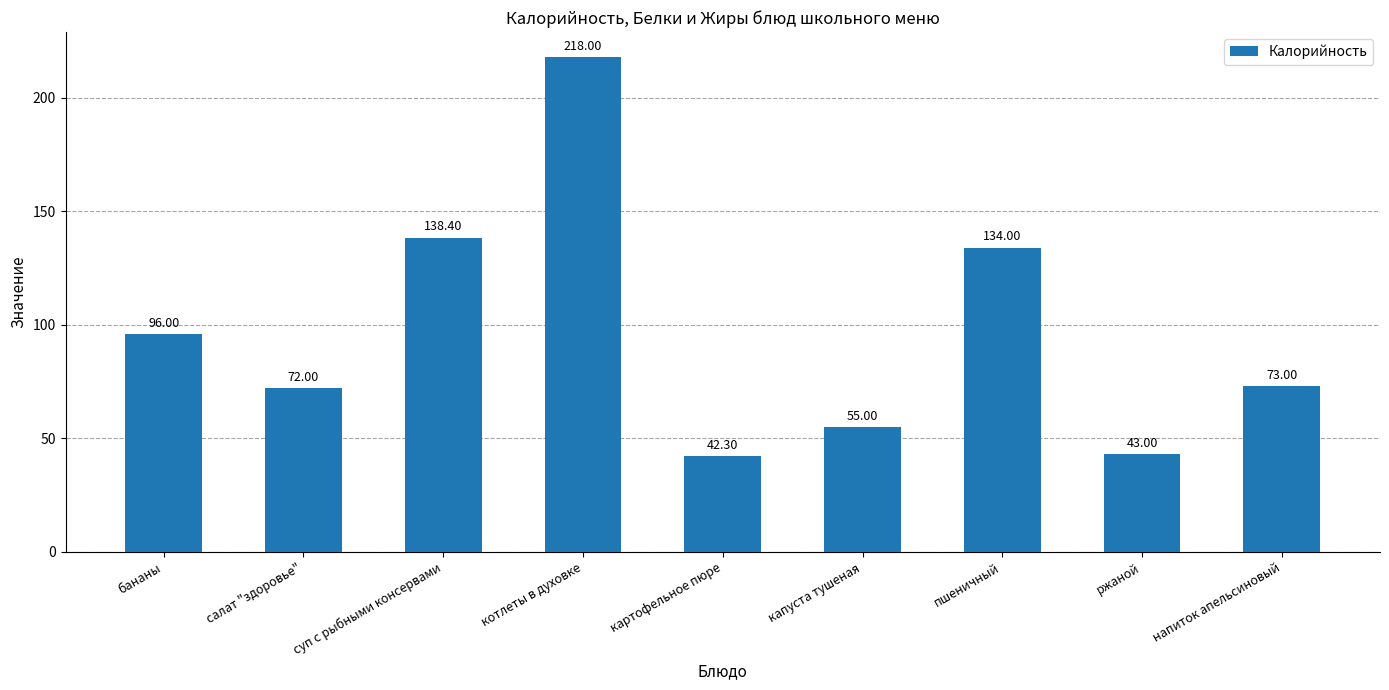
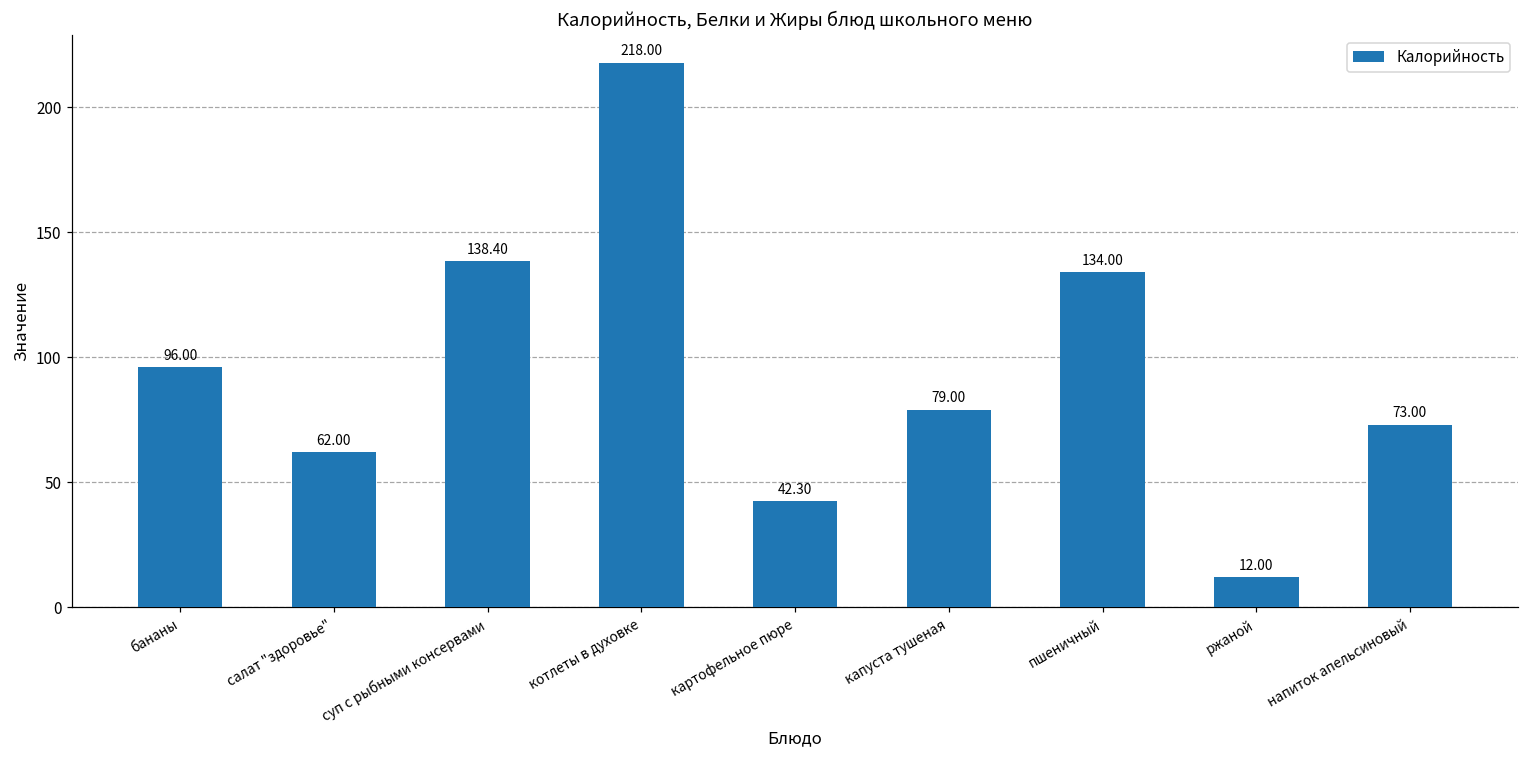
салат "здоровье": 72.00 -> 62.00
капуста тушеная: 55.00 -> 79.00
ржаной: 43.00 -> 12.00
